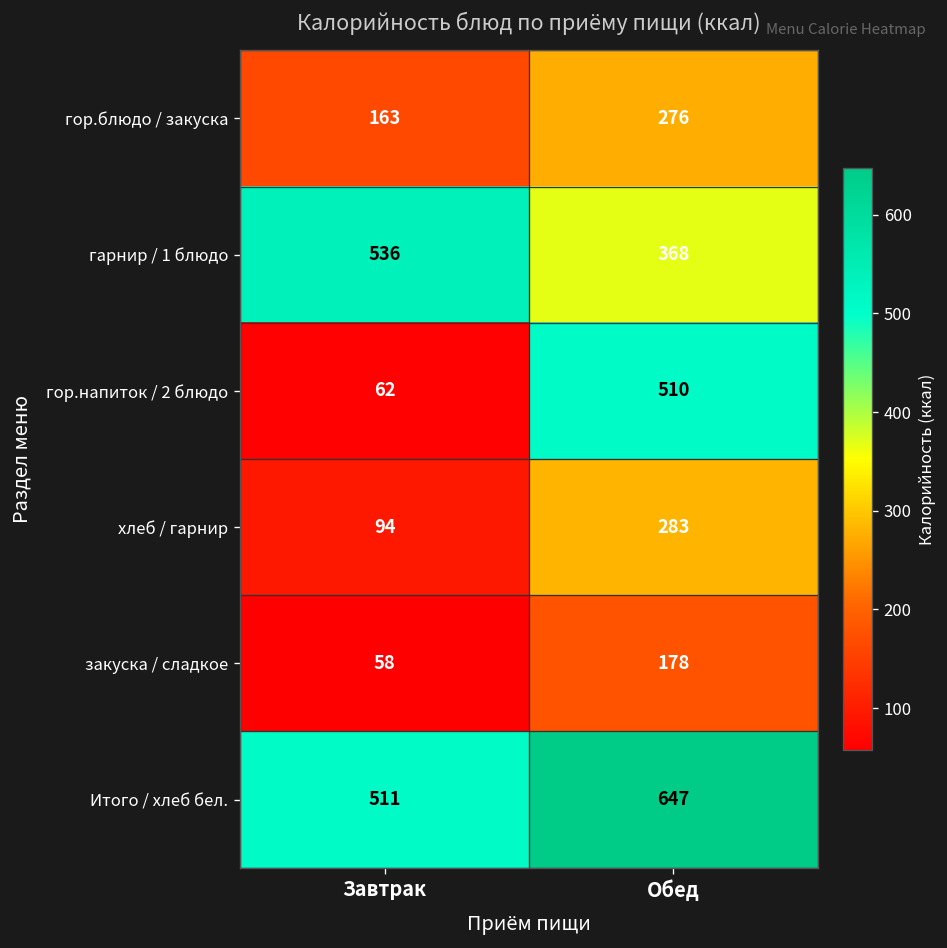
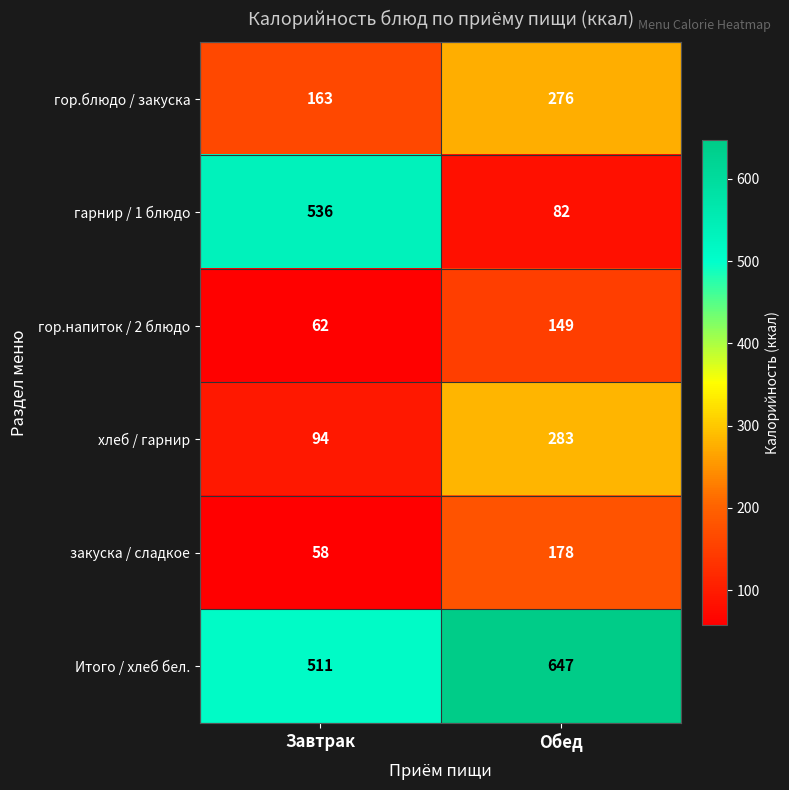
гарнир / 1 блюдо, Обед: 368 -> 82
гор.напиток / 2 блюдо, Обед: 510 -> 149
